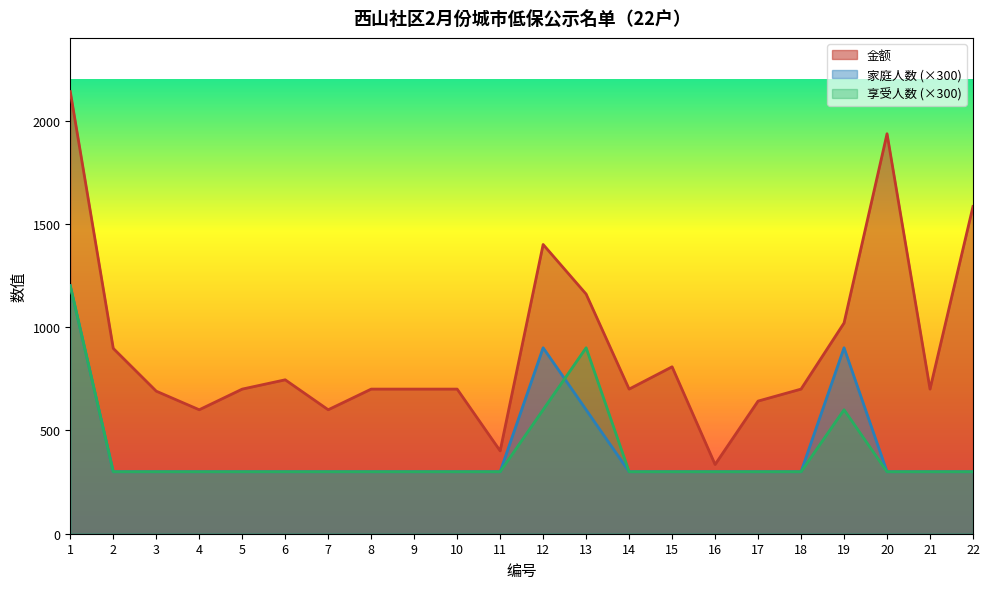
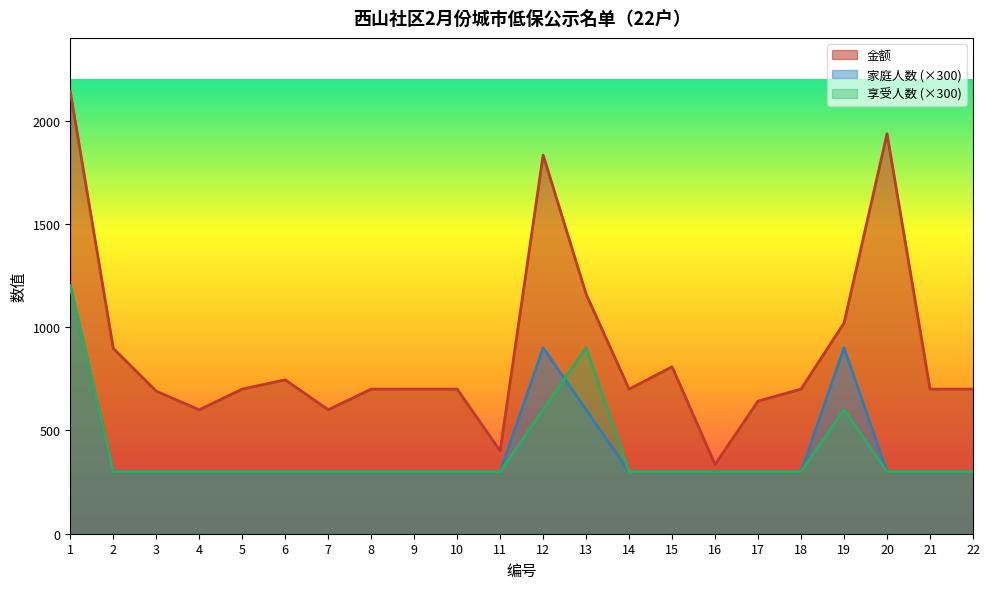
金额, 12: 1400 -> 1830
金额, 22: 1580 -> 700
